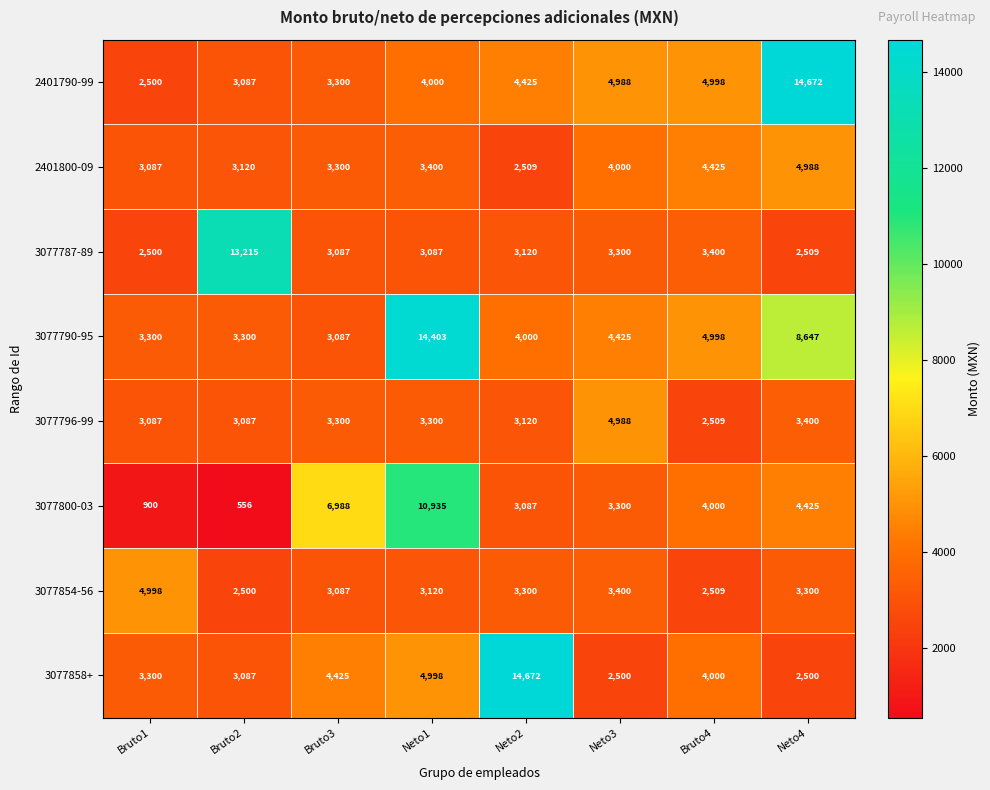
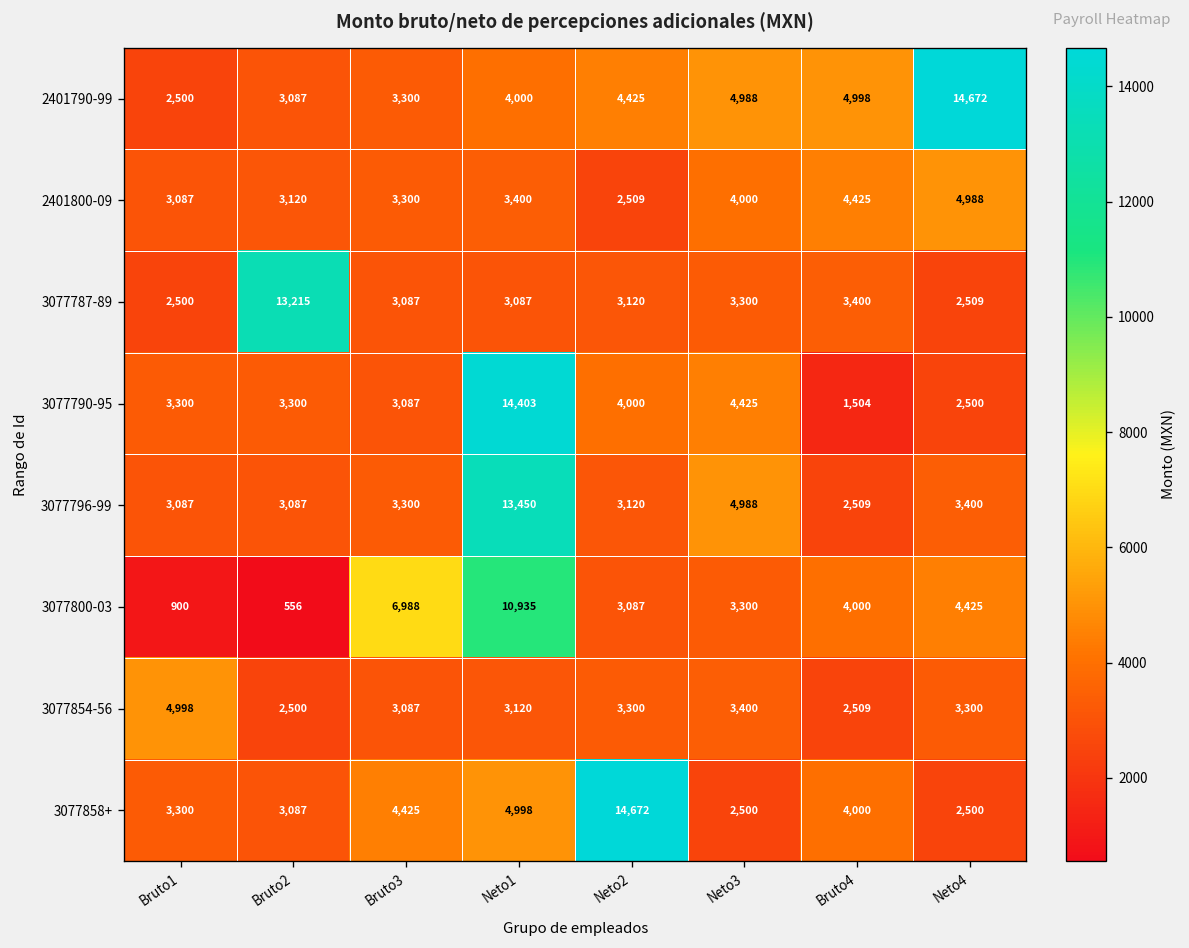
3077790-95, Bruto4: 4,998 -> 1,504
3077790-95, Neto4: 8,647 -> 2,500
3077796-99, Neto1: 3,300 -> 13,450
